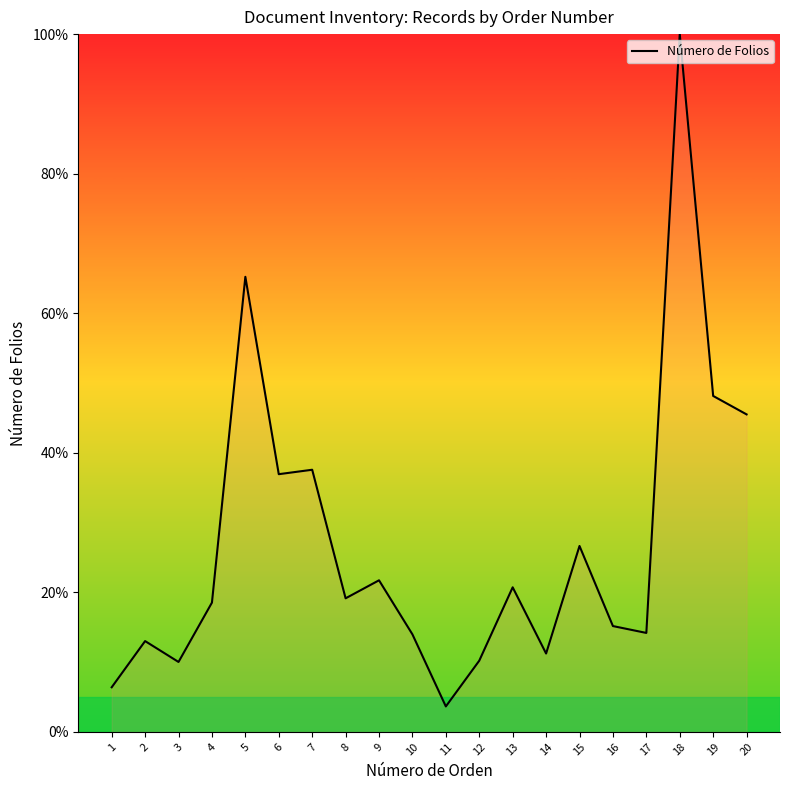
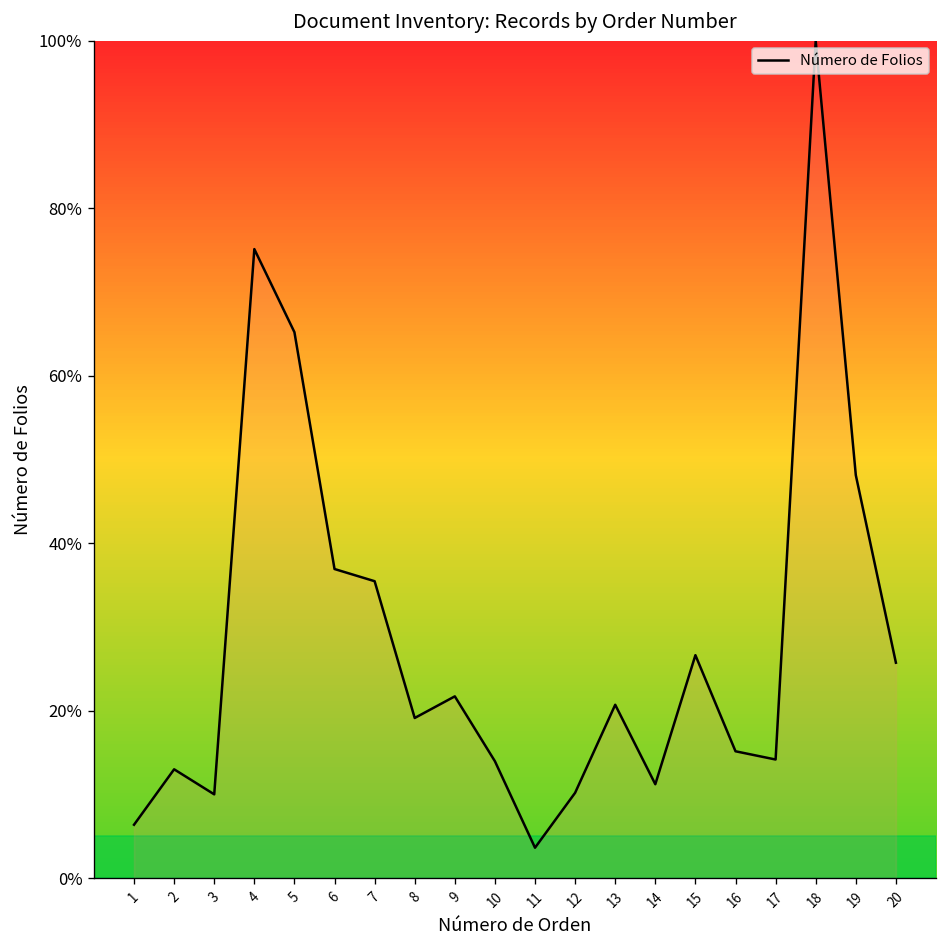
4: 19% -> 75%
7: 38% -> 35%
20: 46% -> 26%
